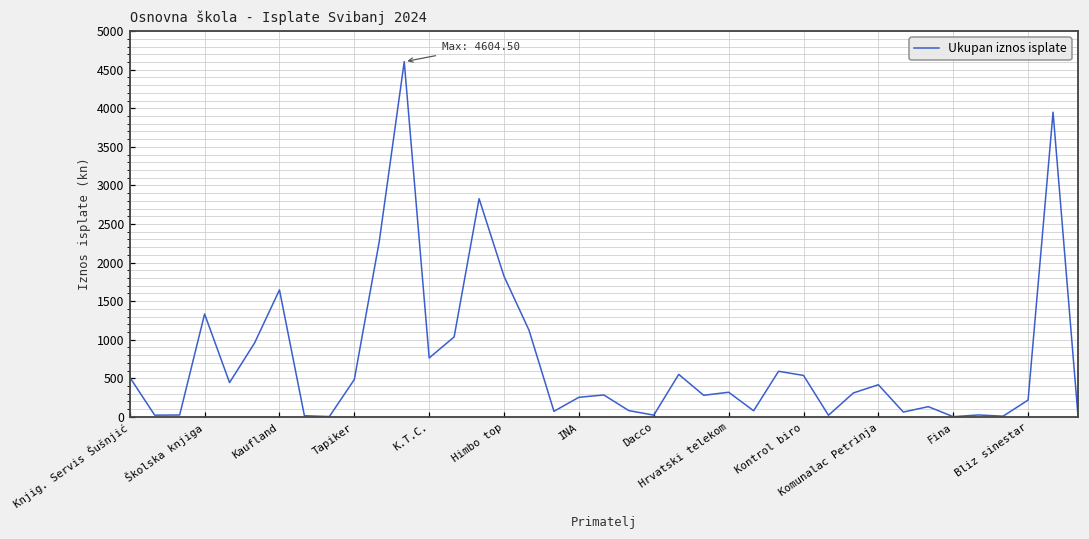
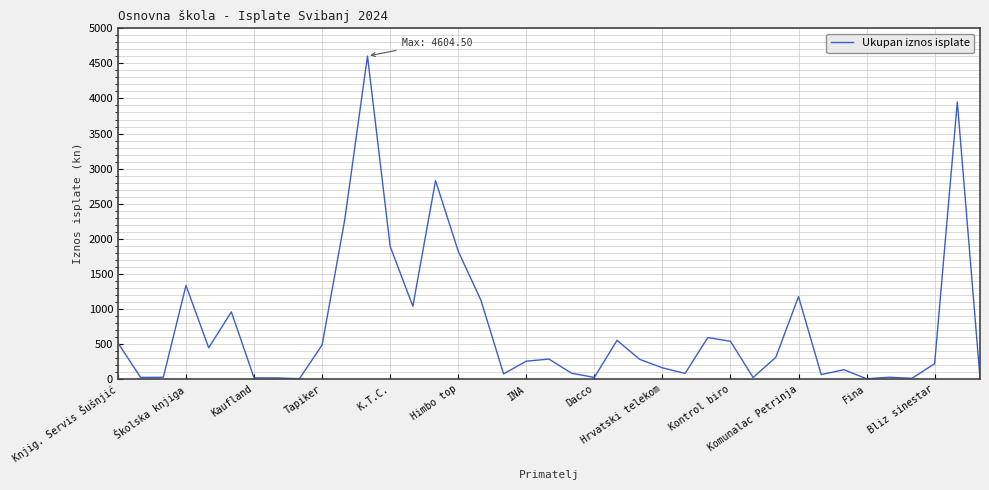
Kaufland: 1600 -> 0
K.T.C.: 800 -> 1900
Hrvatski telekom: 300 -> 200
Komunalac Petrinja: 400 -> 1200
